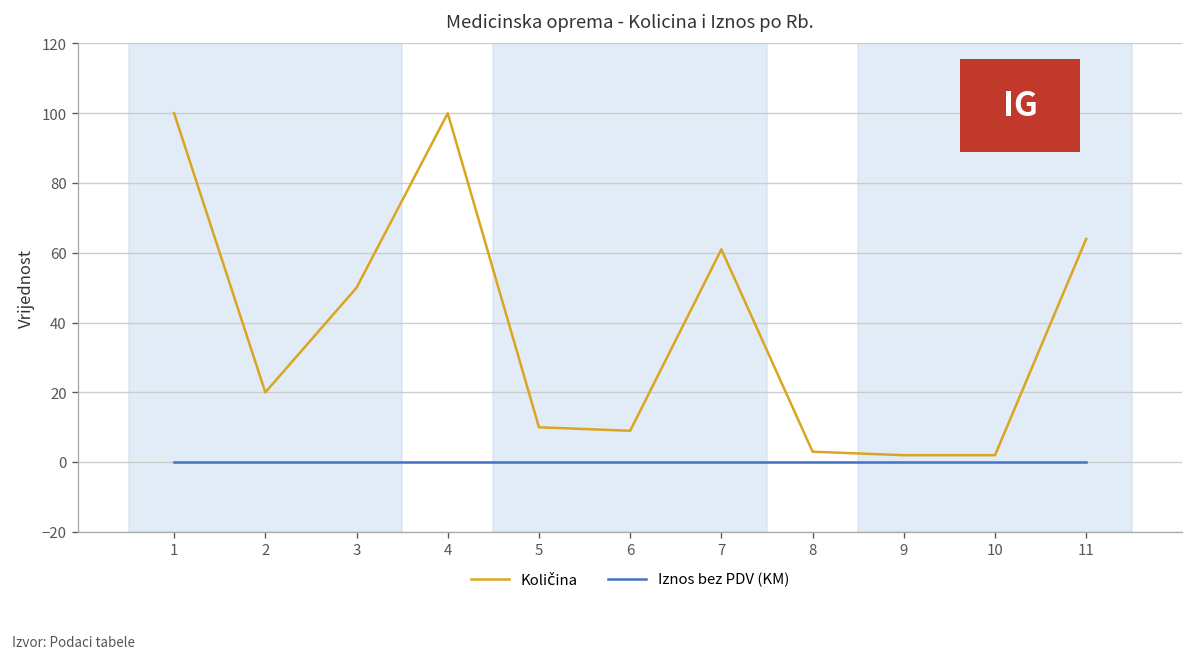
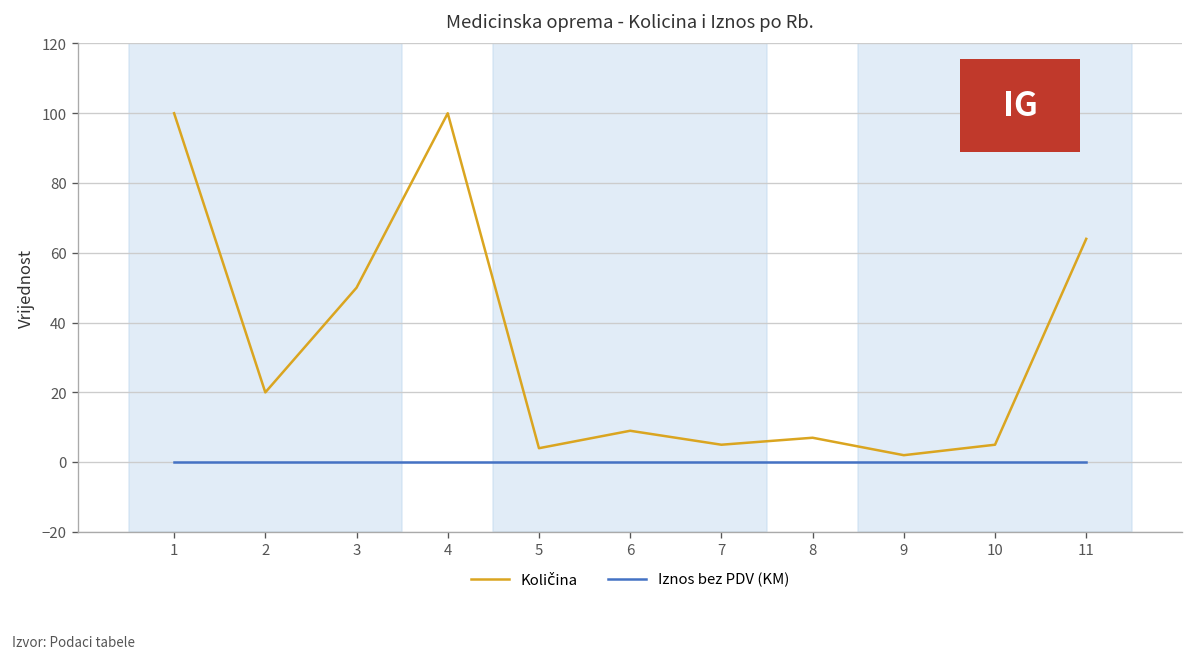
Količina, 5: 10 -> 4
Količina, 7: 61 -> 5
Količina, 8: 3 -> 7
Količina, 10: 2 -> 5
